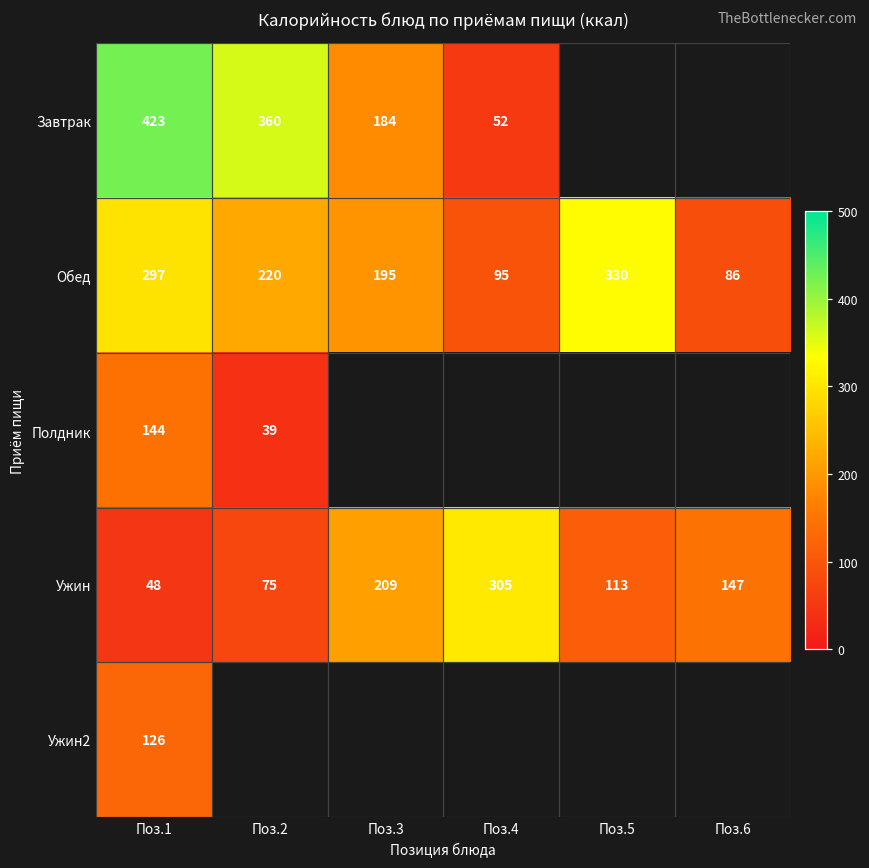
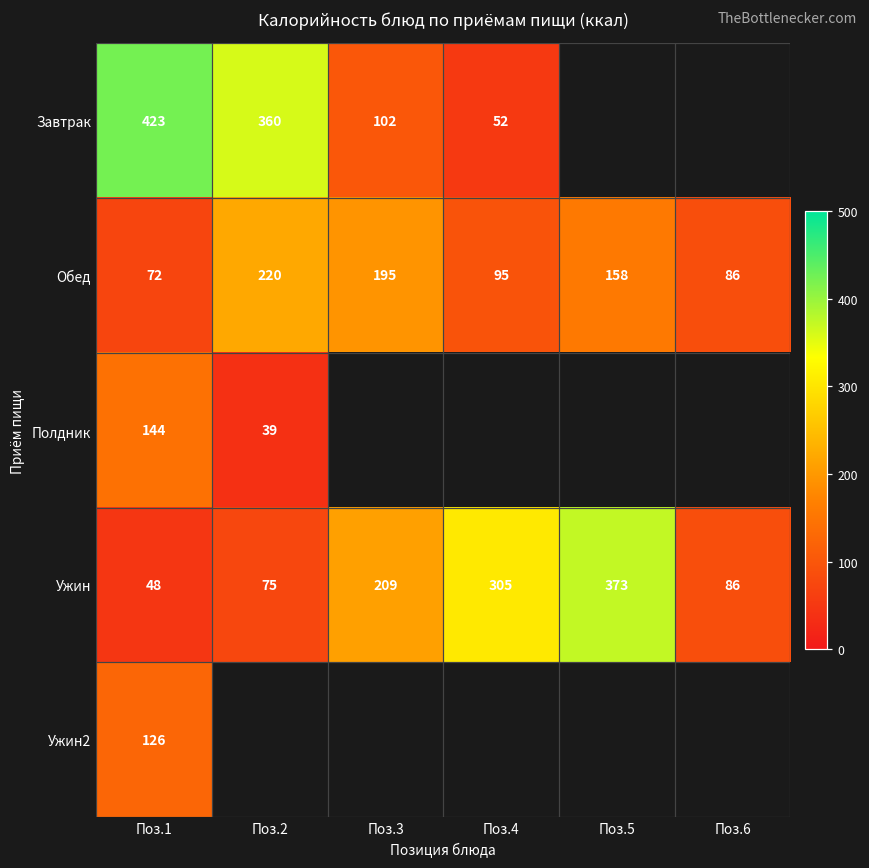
Завтрак, Поз.3: 184 -> 102
Обед, Поз.1: 297 -> 72
Обед, Поз.5: 330 -> 158
Ужин, Поз.5: 113 -> 373
Ужин, Поз.6: 147 -> 86
